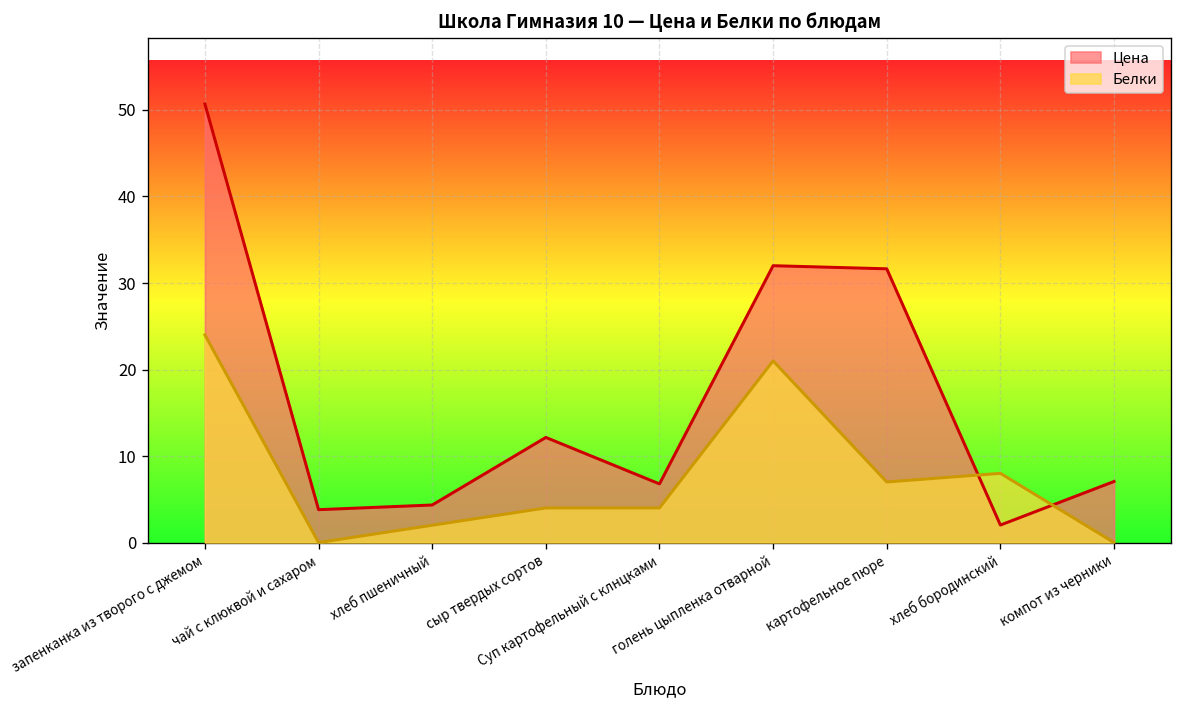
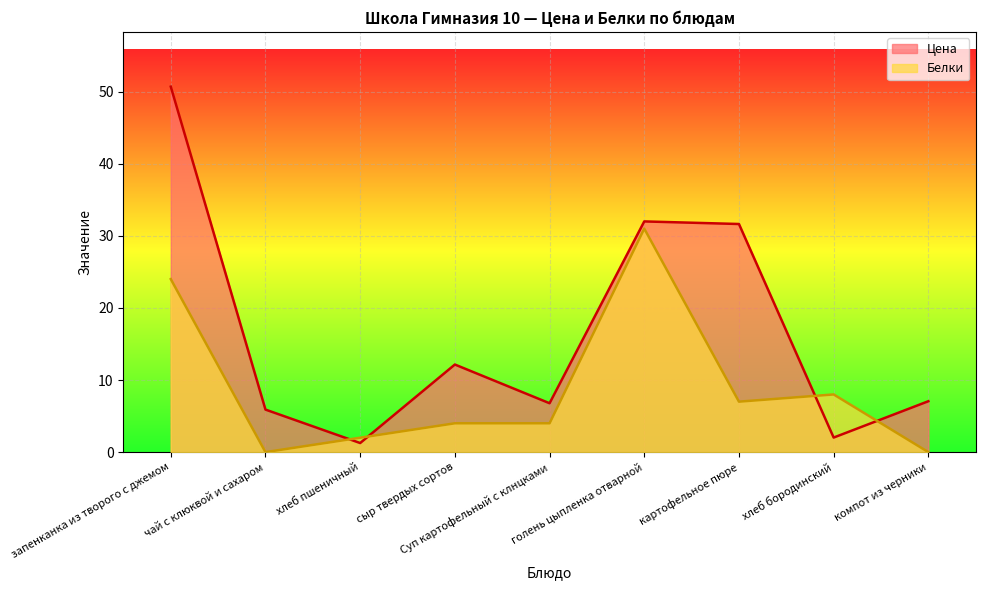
Цена, чай с клюквой и сахаром: 4 -> 6
Цена, хлеб пшеничный: 4 -> 1
Белки, голень цыпленка отварной: 21 -> 31
